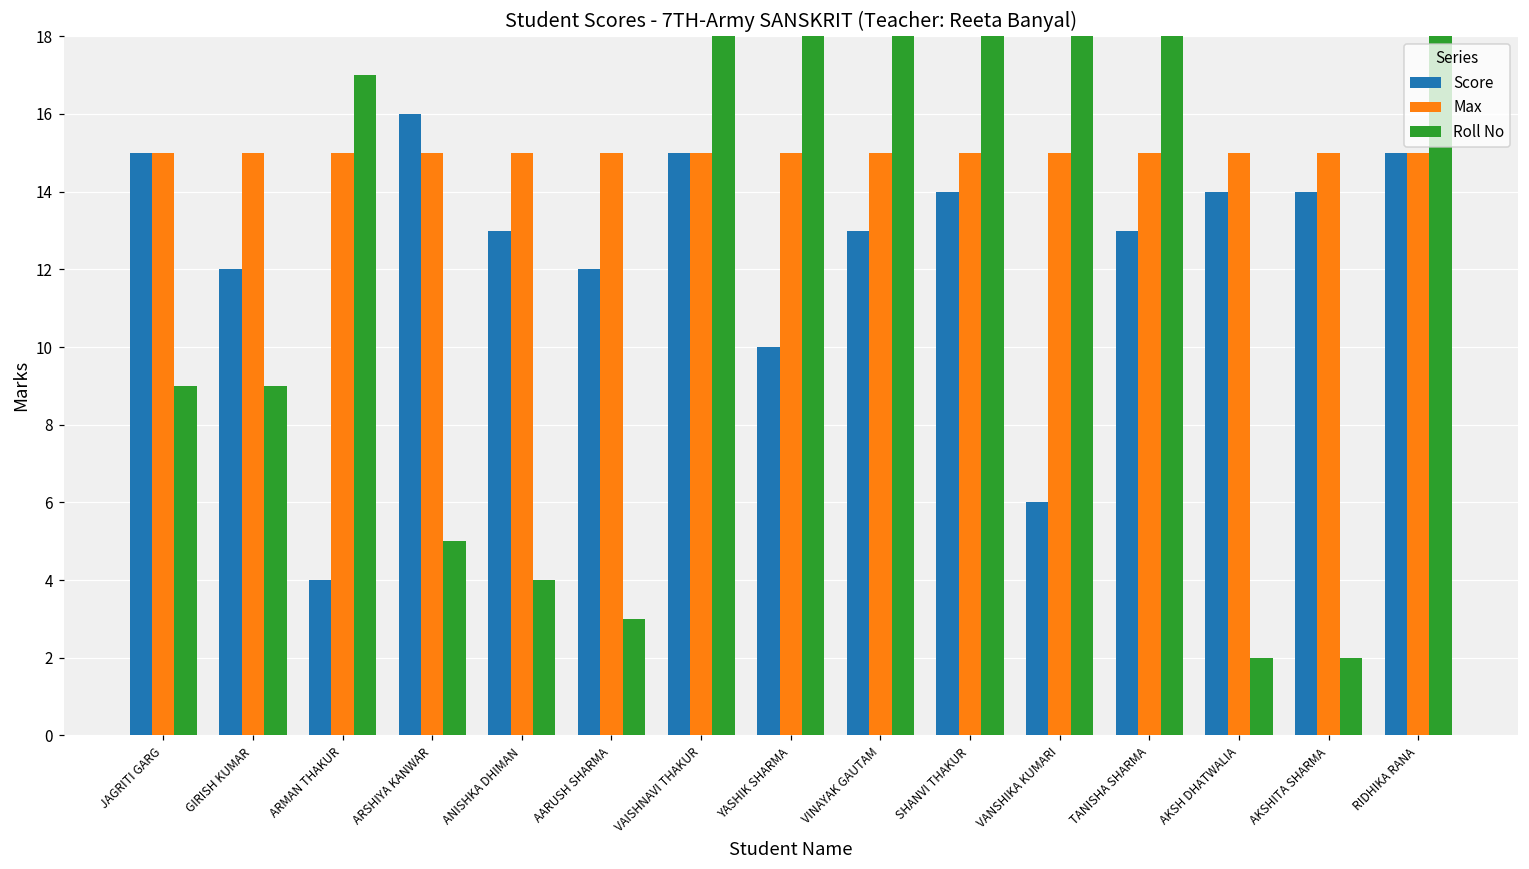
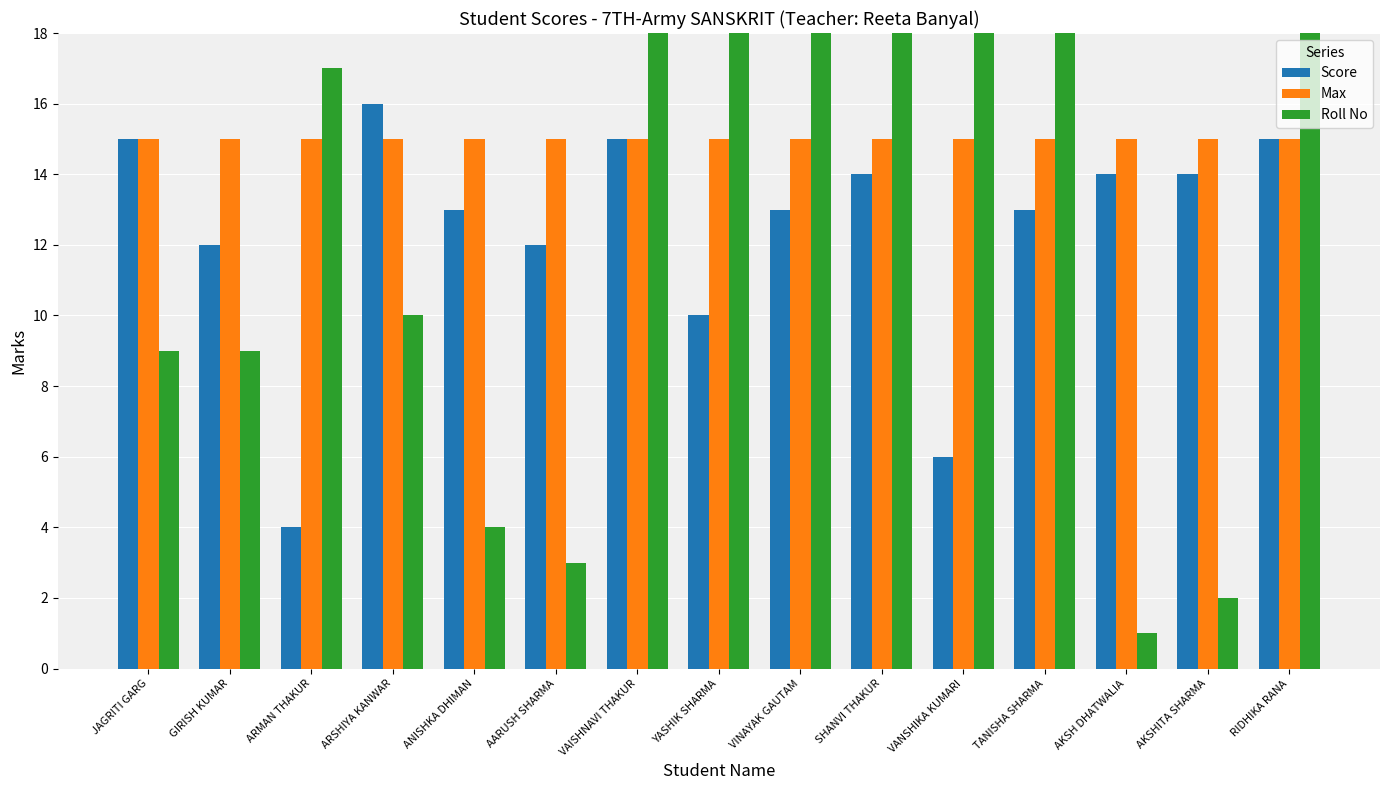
Roll No, ARSHIYA KANWAR: 5 -> 10
Roll No, AKSH DHATWALIA: 2 -> 1
